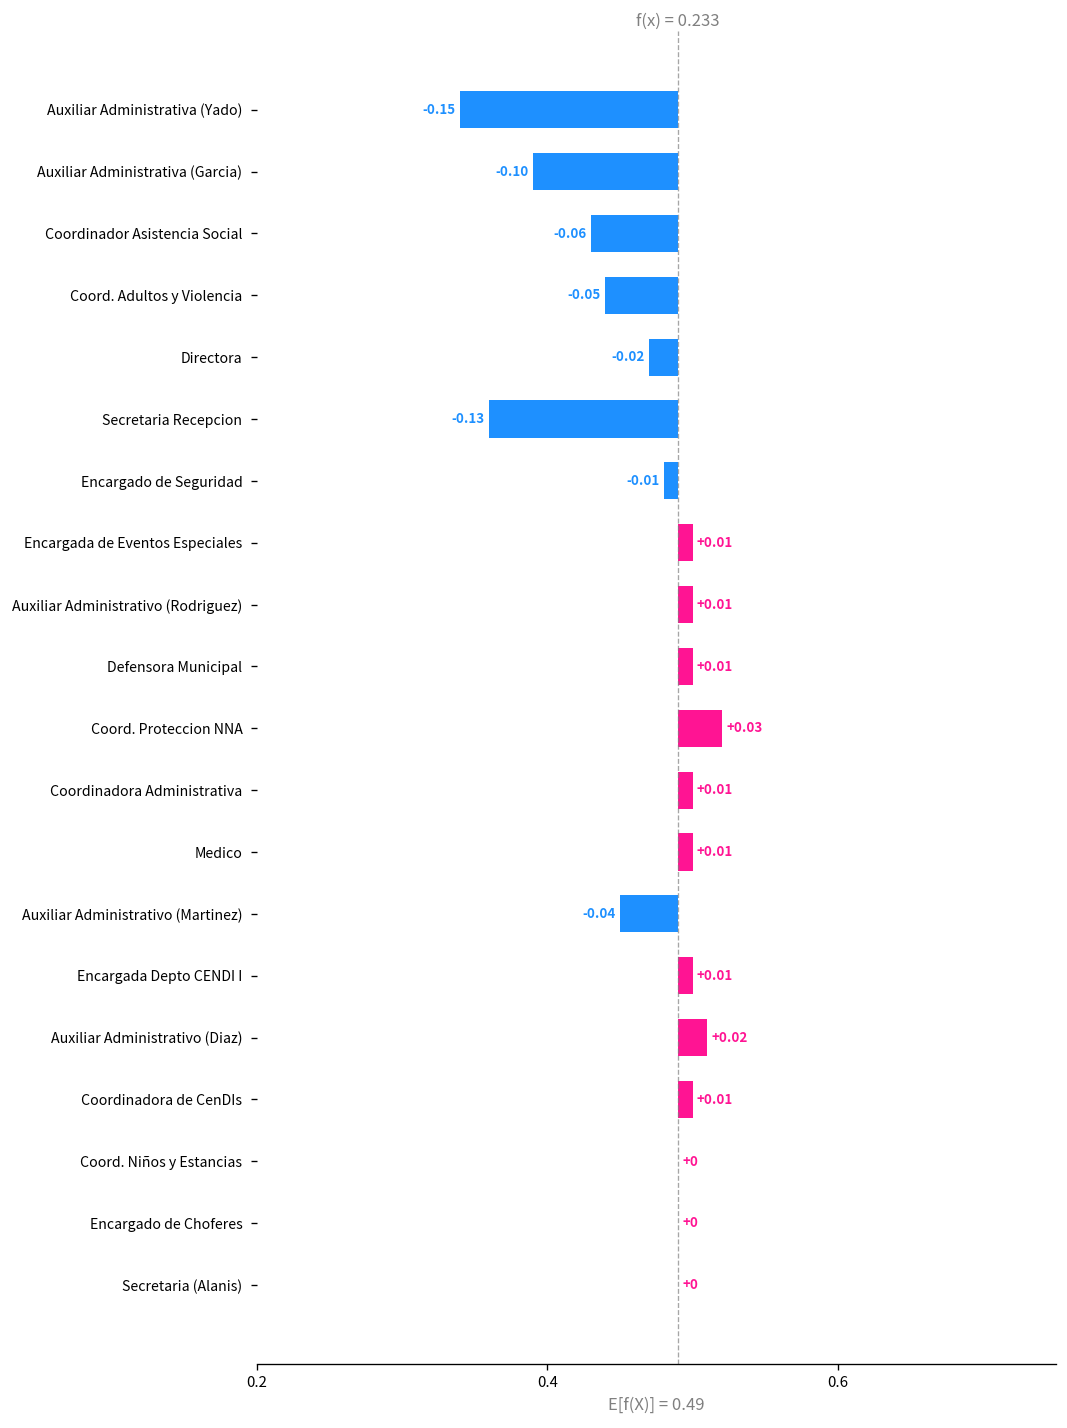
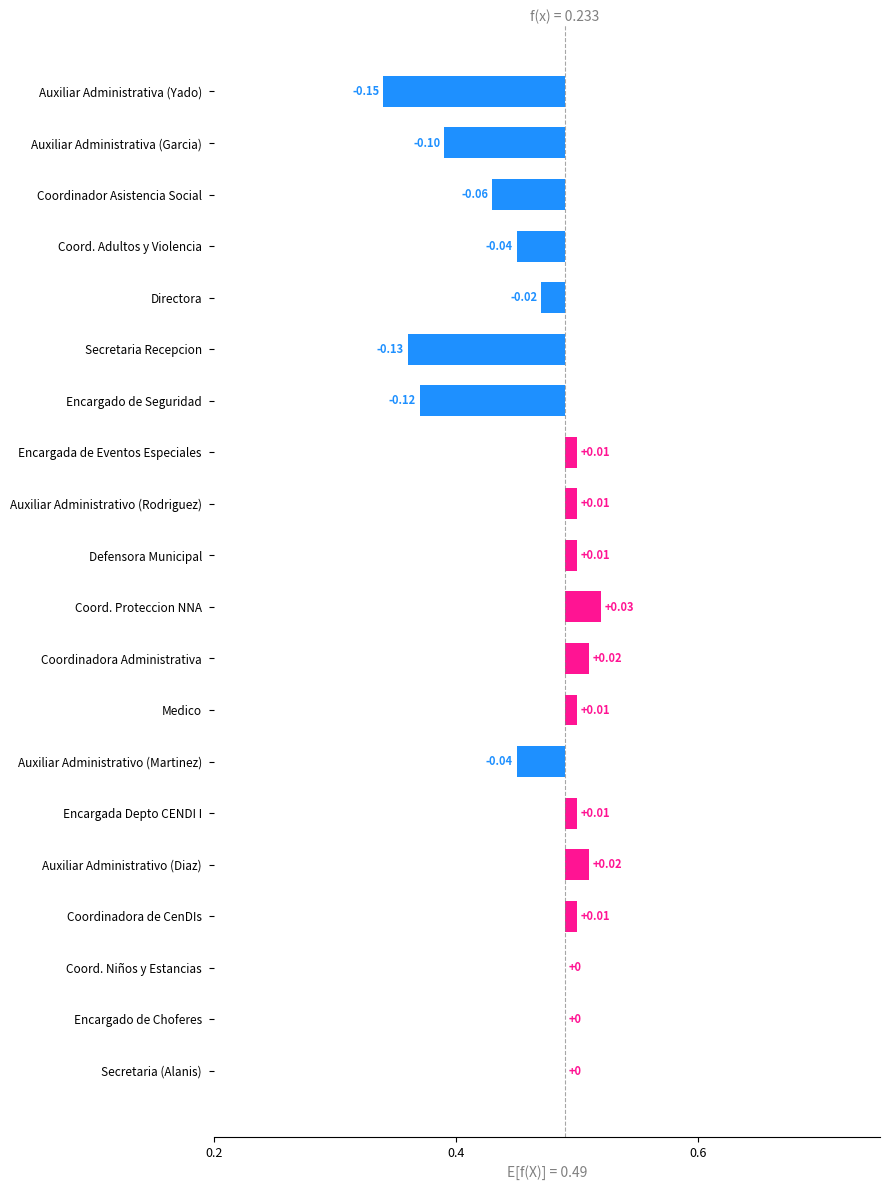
Coord. Adultos y Violencia: -0.05 -> -0.04
Encargado de Seguridad: -0.01 -> -0.12
Coordinadora Administrativa: +0.01 -> +0.02
